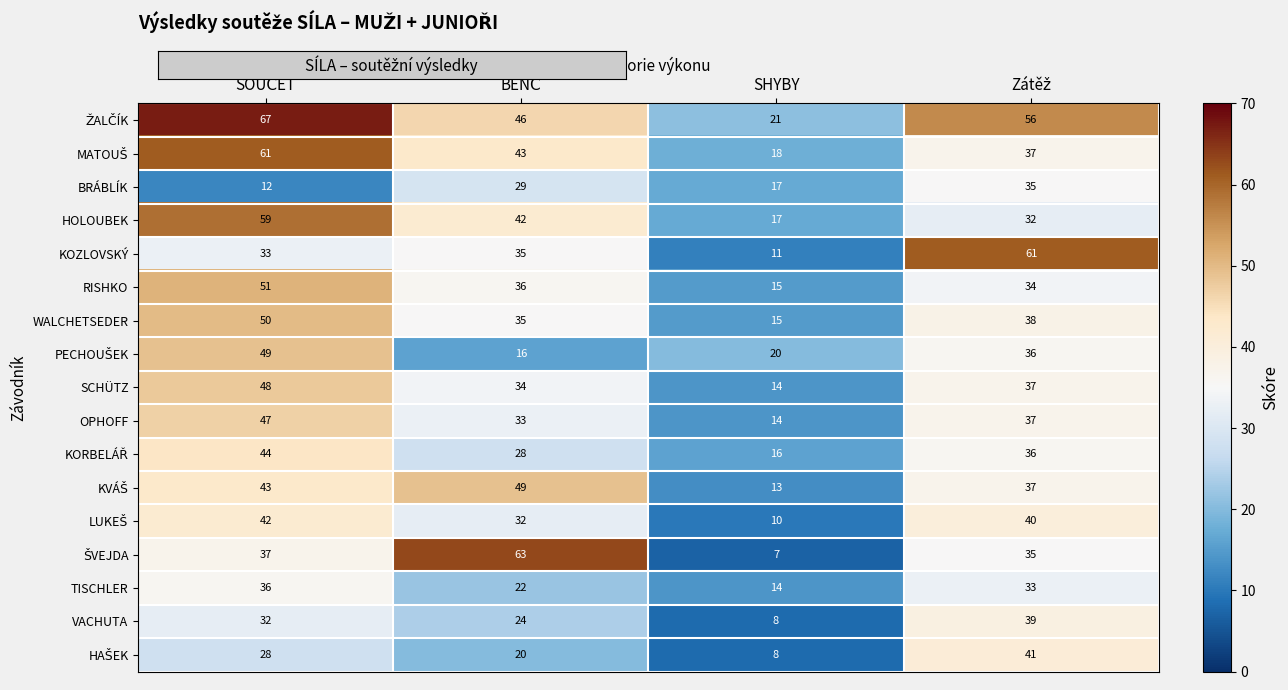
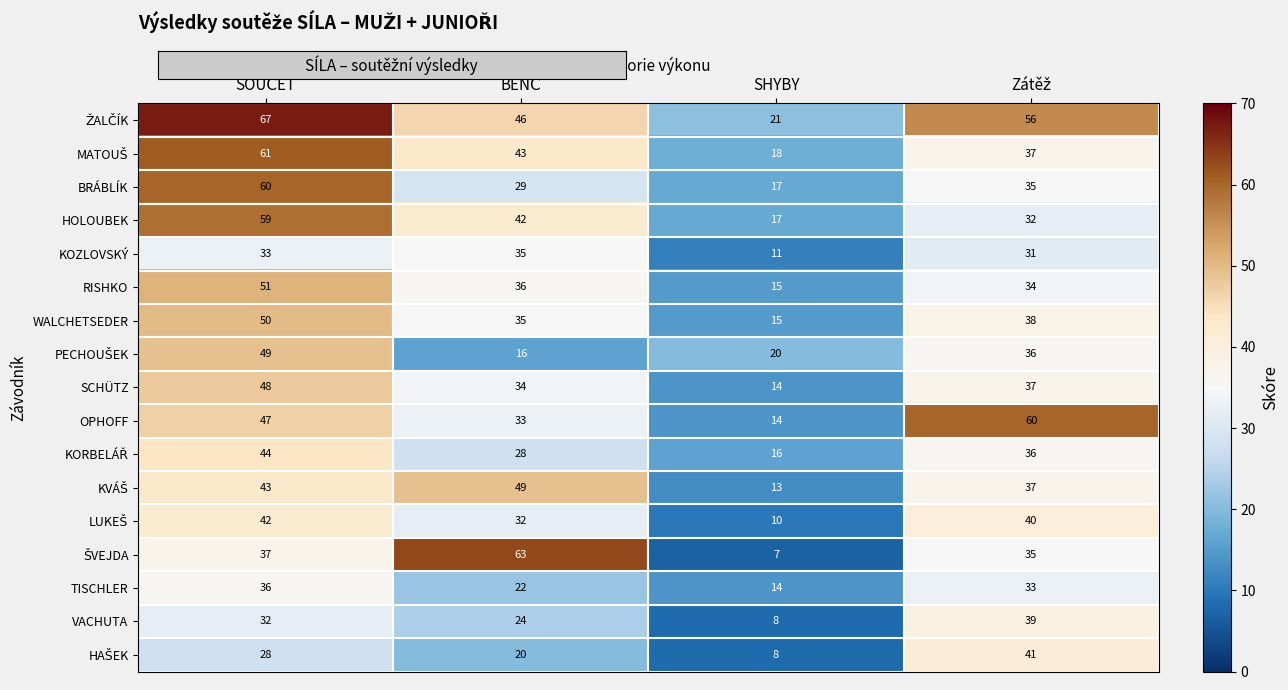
BRÁBLÍK, SOUČET: 12 -> 60
KOZLOVSKÝ, Zátěž: 61 -> 31
OPHOFF, Zátěž: 37 -> 60
